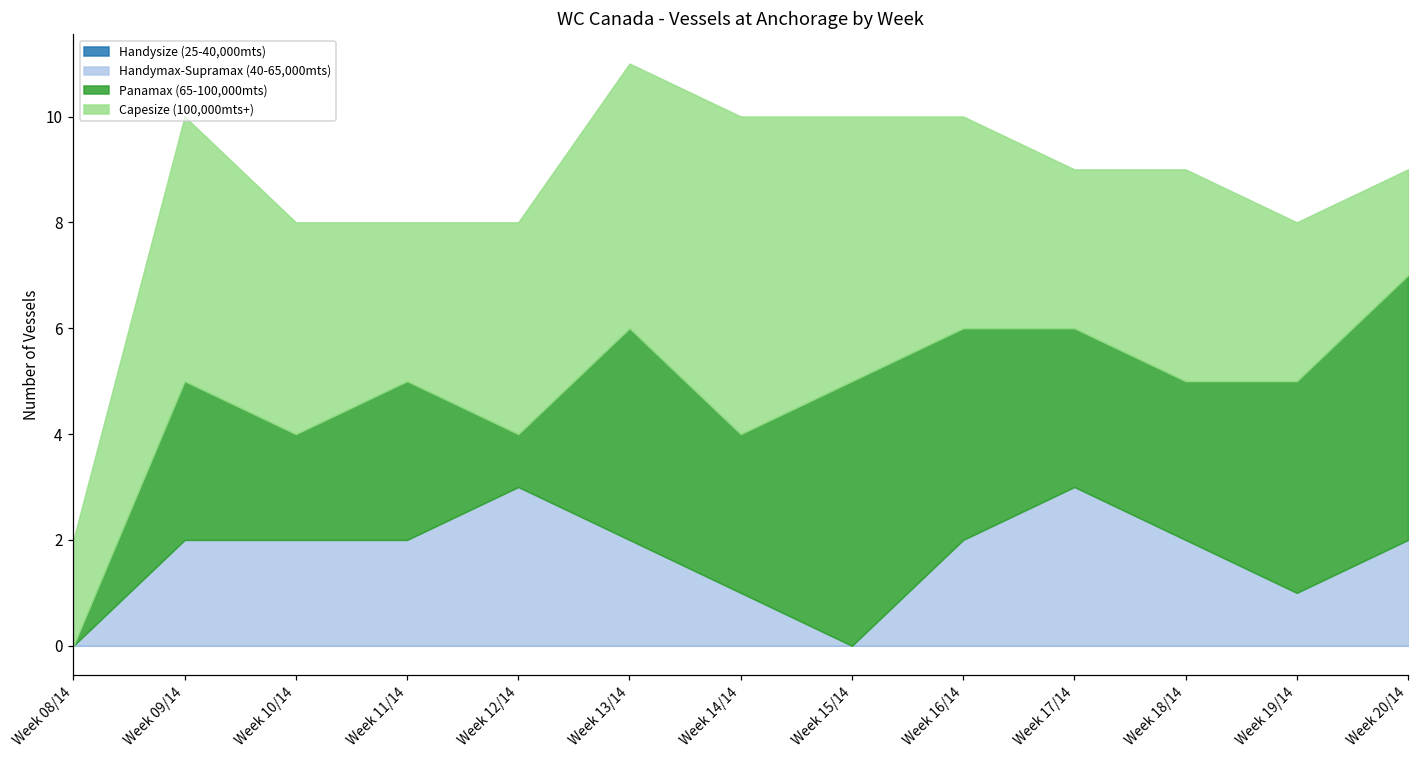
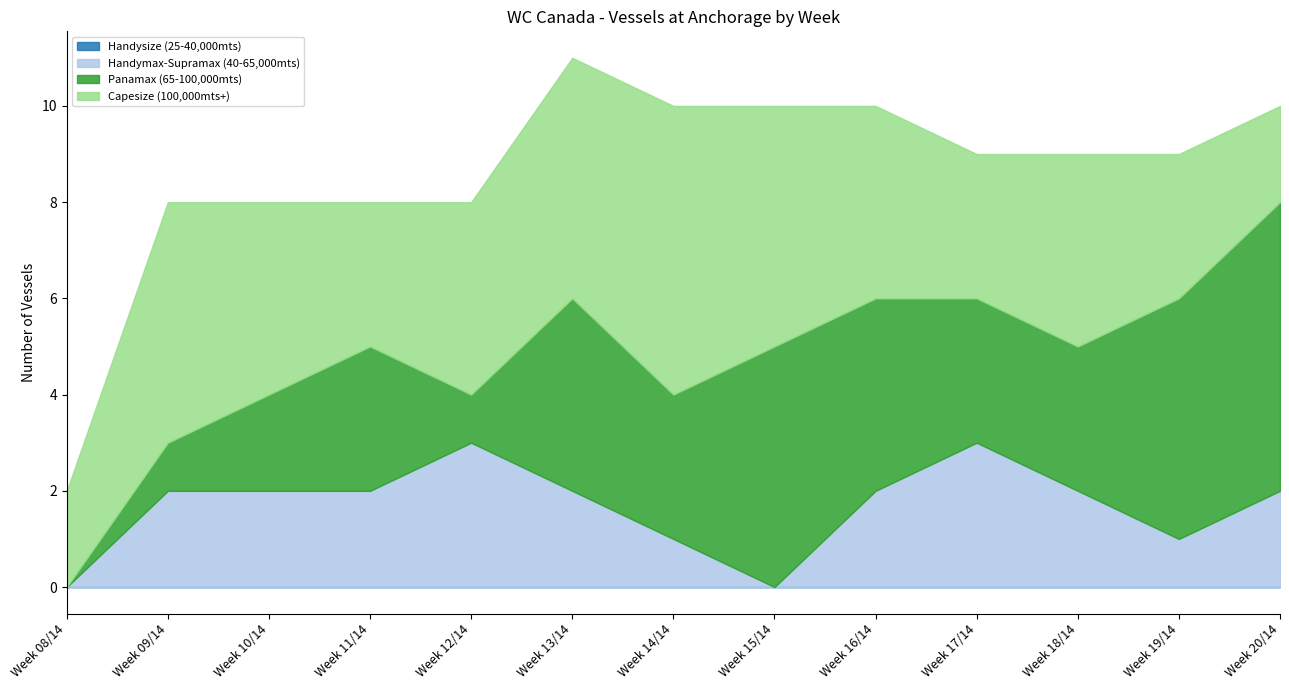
Panamax (65-100,000mts), Week 09/14: 3 -> 1
Panamax (65-100,000mts), Week 19/14: 4 -> 5
Panamax (65-100,000mts), Week 20/14: 5 -> 6
